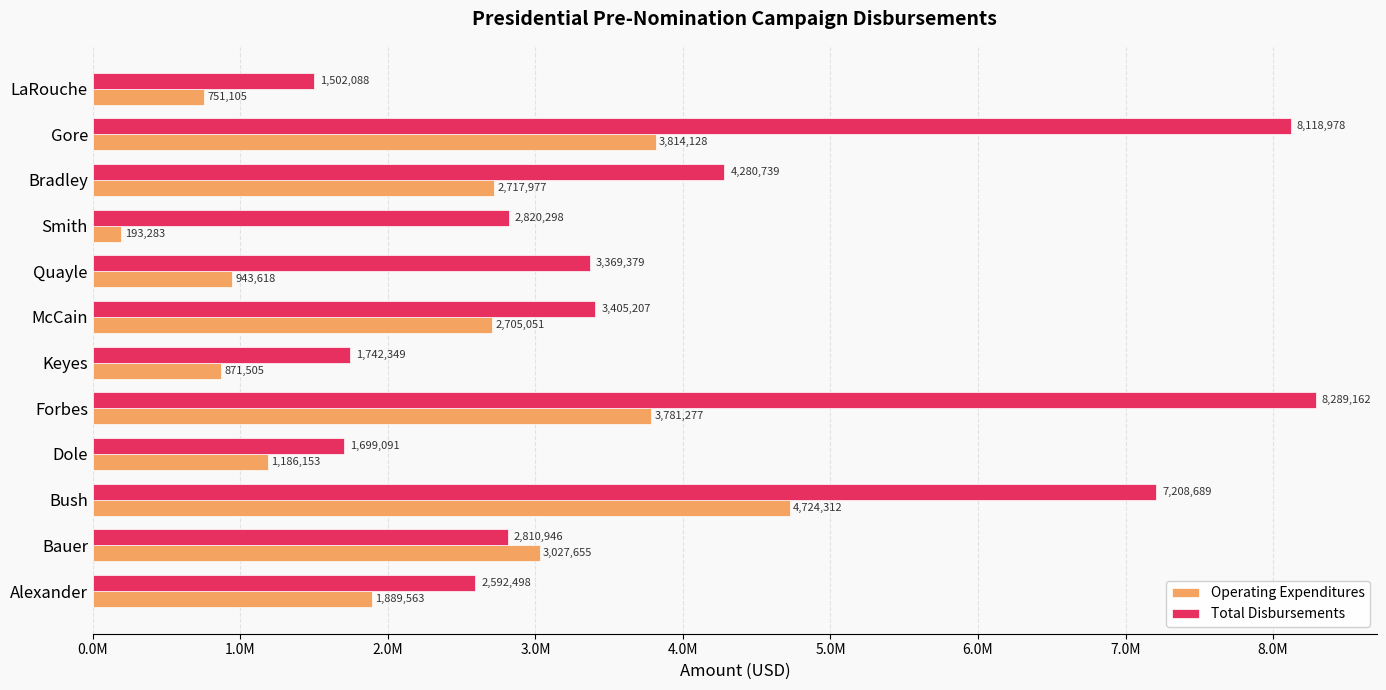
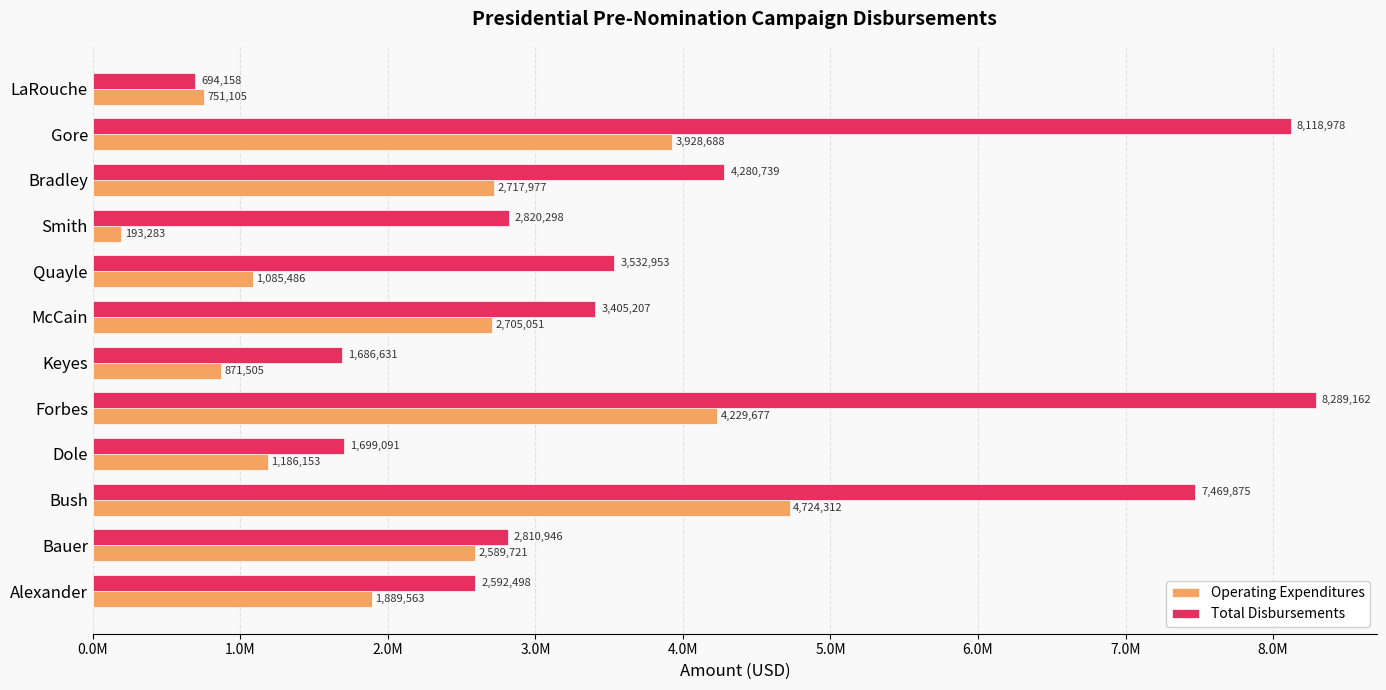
Total Disbursements, LaRouche: 1,502,088 -> 694,158
Operating Expenditures, Gore: 3,814,128 -> 3,928,688
Total Disbursements, Quayle: 3,369,379 -> 3,532,953
Operating Expenditures, Quayle: 943,618 -> 1,085,486
Total Disbursements, Keyes: 1,742,349 -> 1,686,631
Operating Expenditures, Forbes: 3,781,277 -> 4,229,677
Total Disbursements, Bush: 7,208,689 -> 7,469,875
Operating Expenditures, Bauer: 3,027,655 -> 2,589,721
